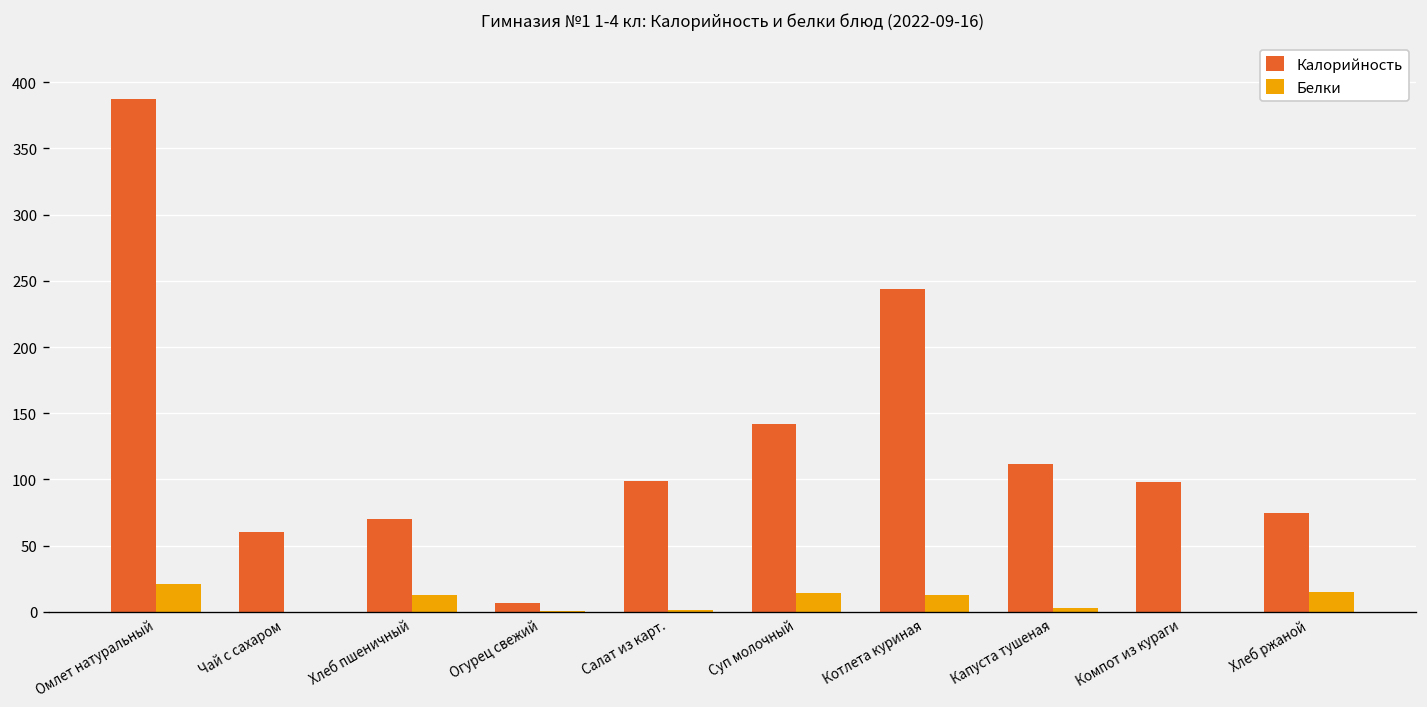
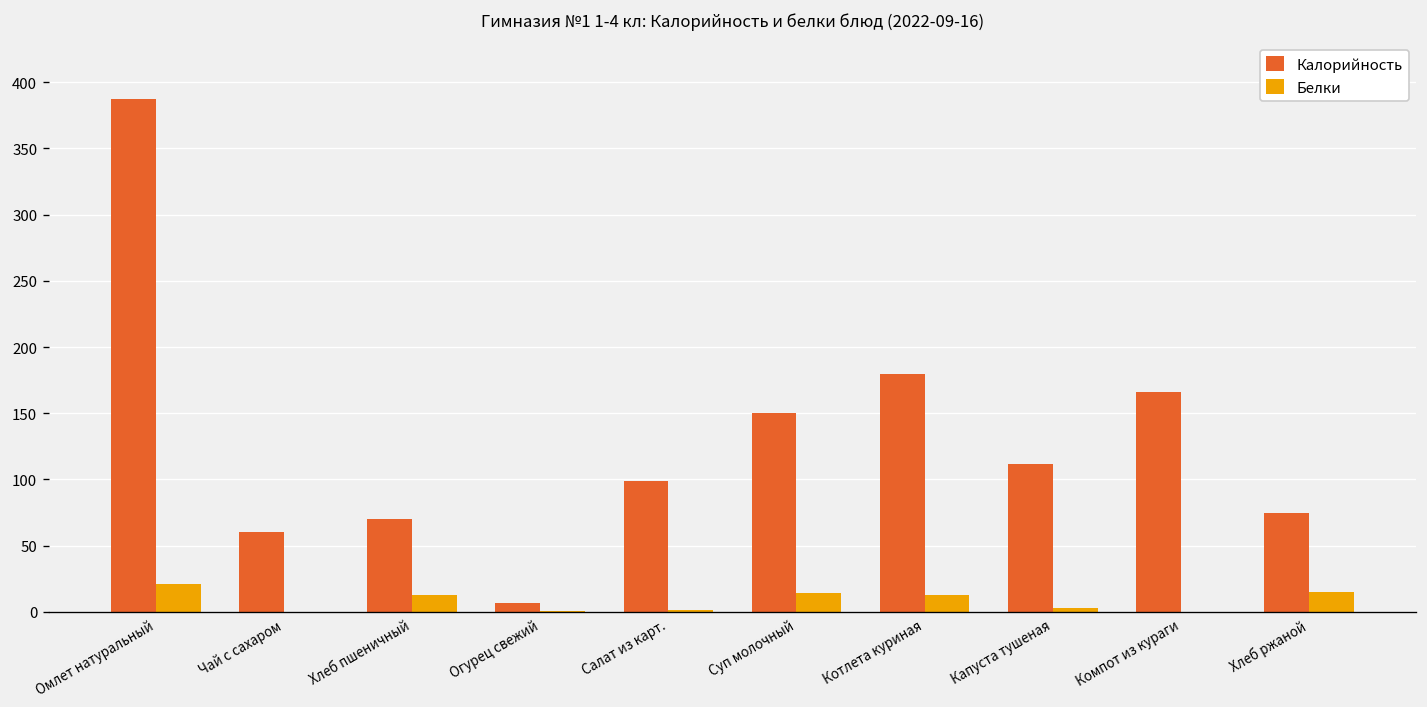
Калорийность, Суп молочный: 142 -> 150
Калорийность, Котлета куриная: 244 -> 180
Калорийность, Компот из кураги: 98 -> 166
